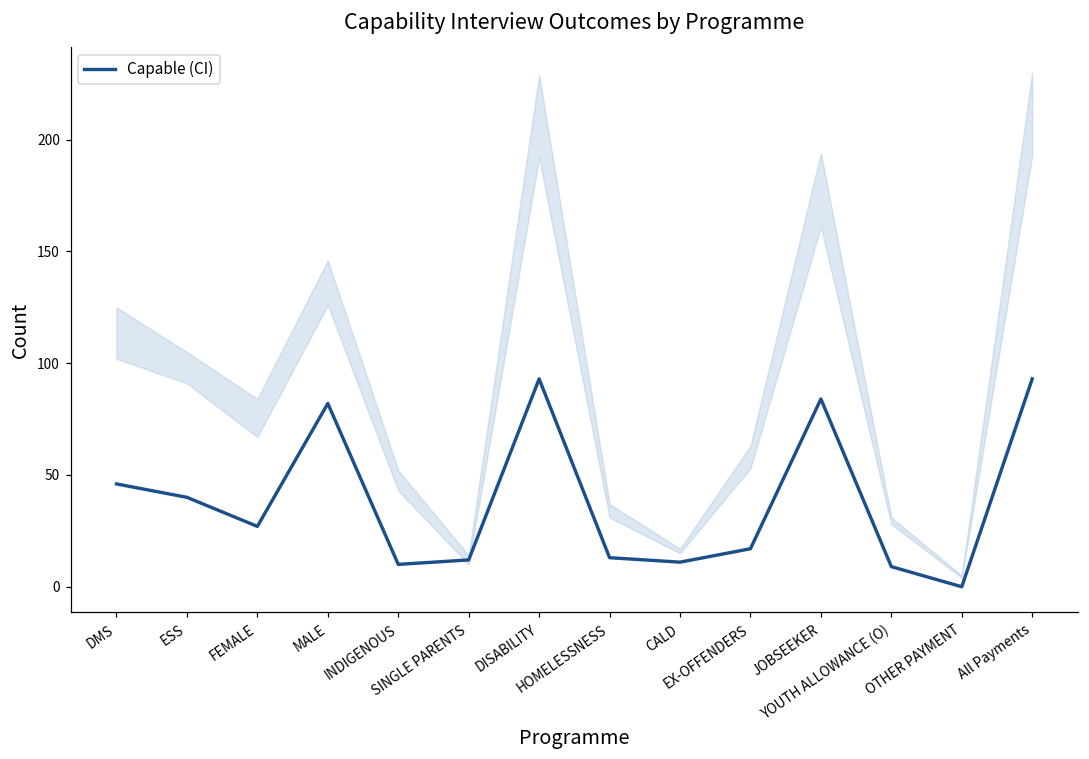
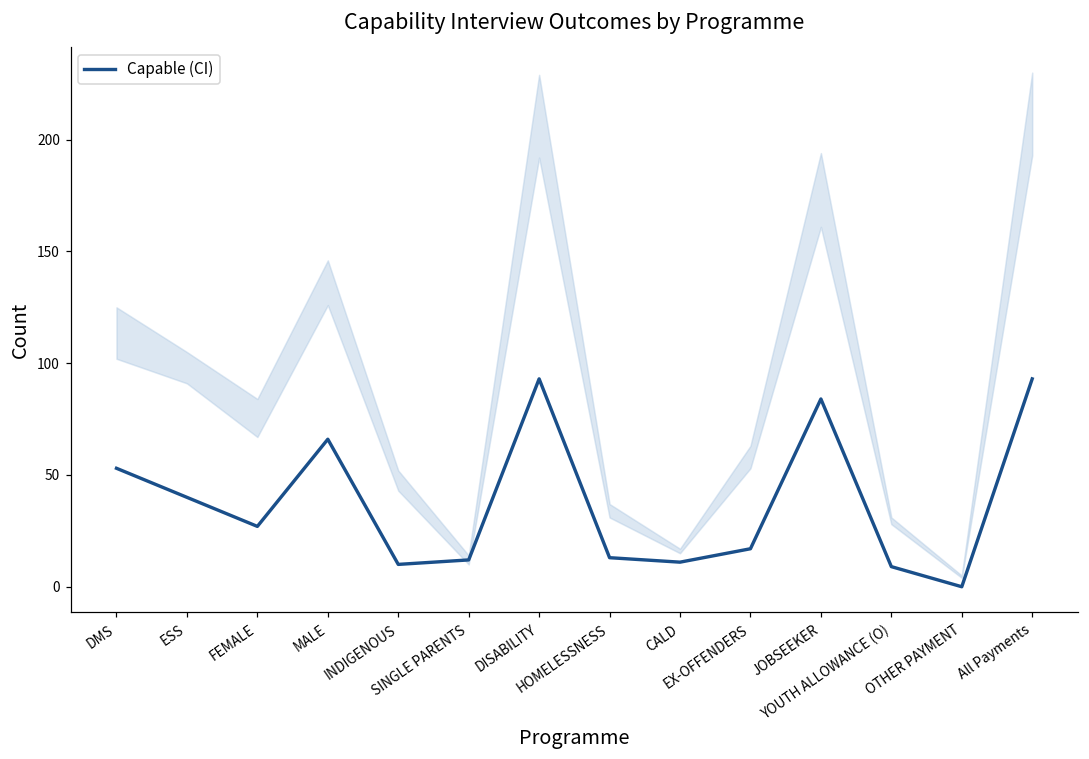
Capable (CI), DMS: 46 -> 53
Capable (CI), MALE: 82 -> 66
